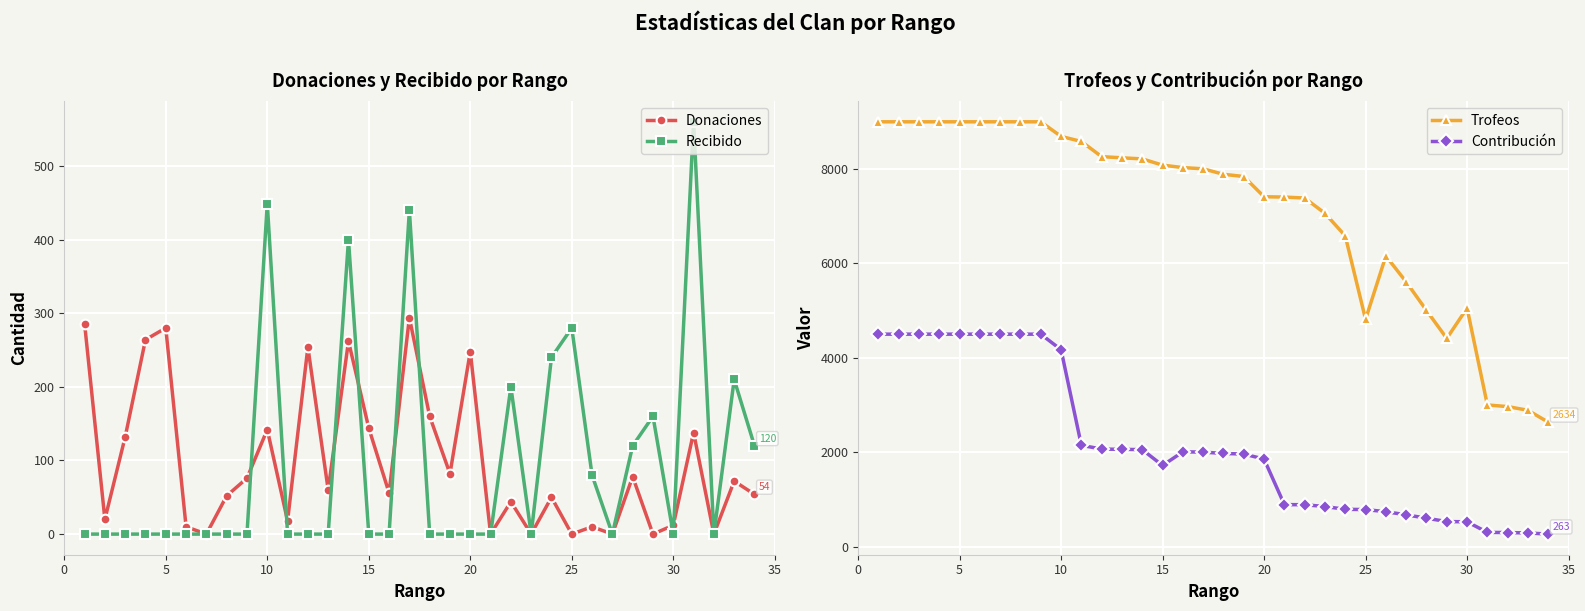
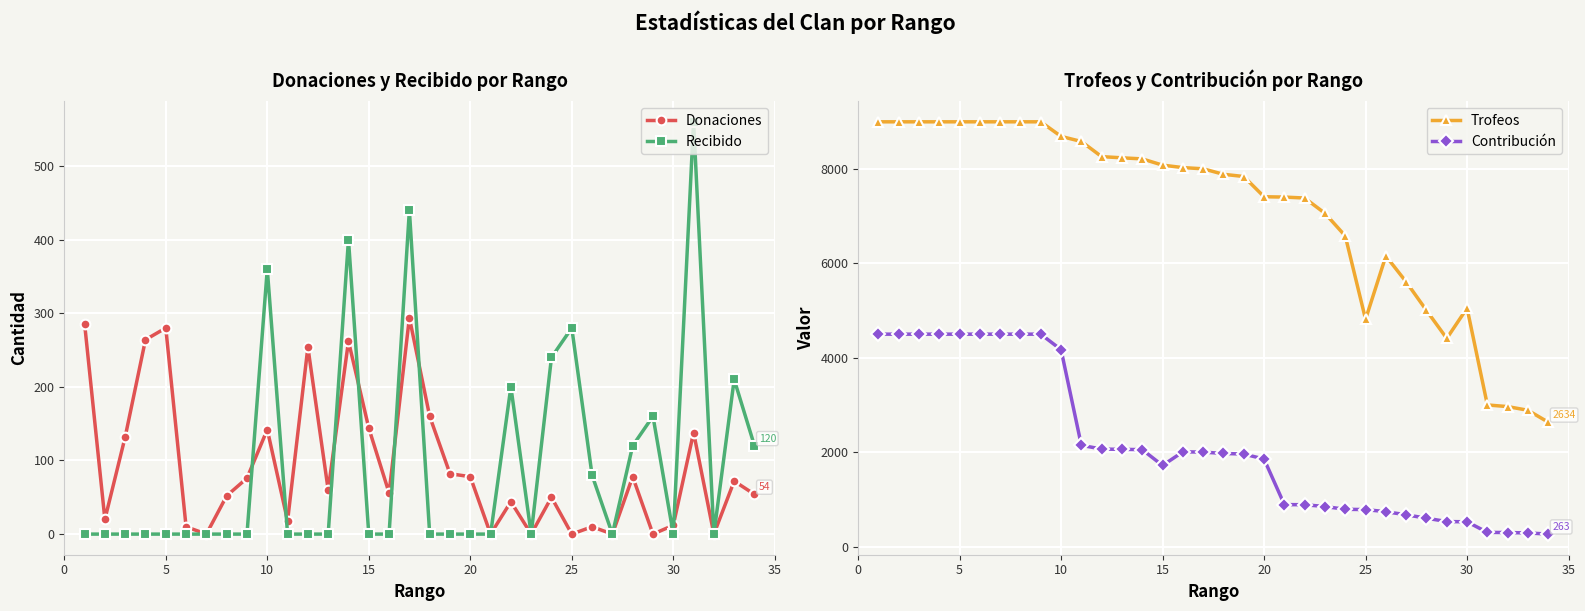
Donaciones y Recibido por Rango, Recibido, 10: 450 -> 360
Donaciones y Recibido por Rango, Donaciones, 20: 250 -> 80
